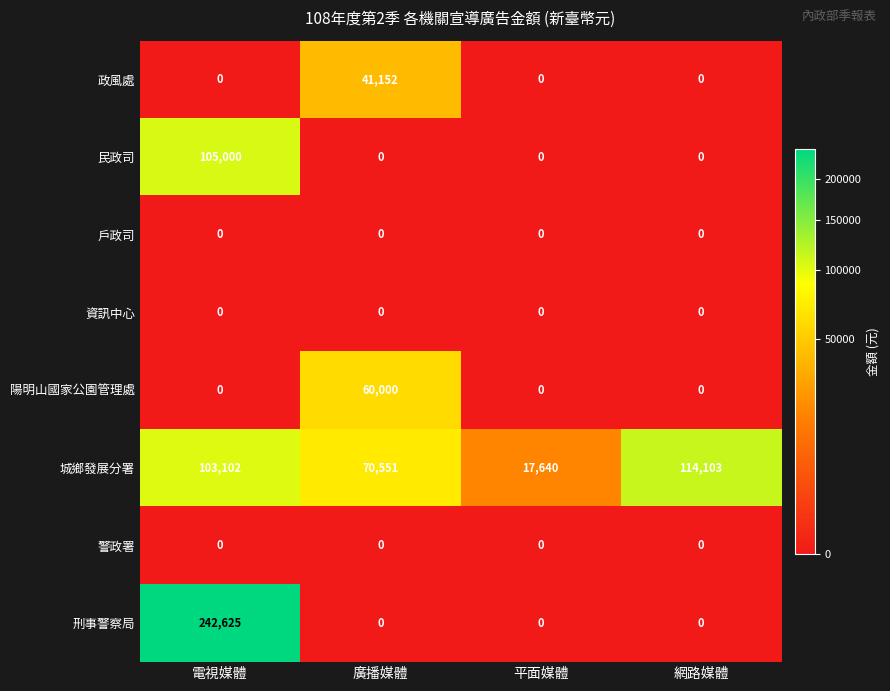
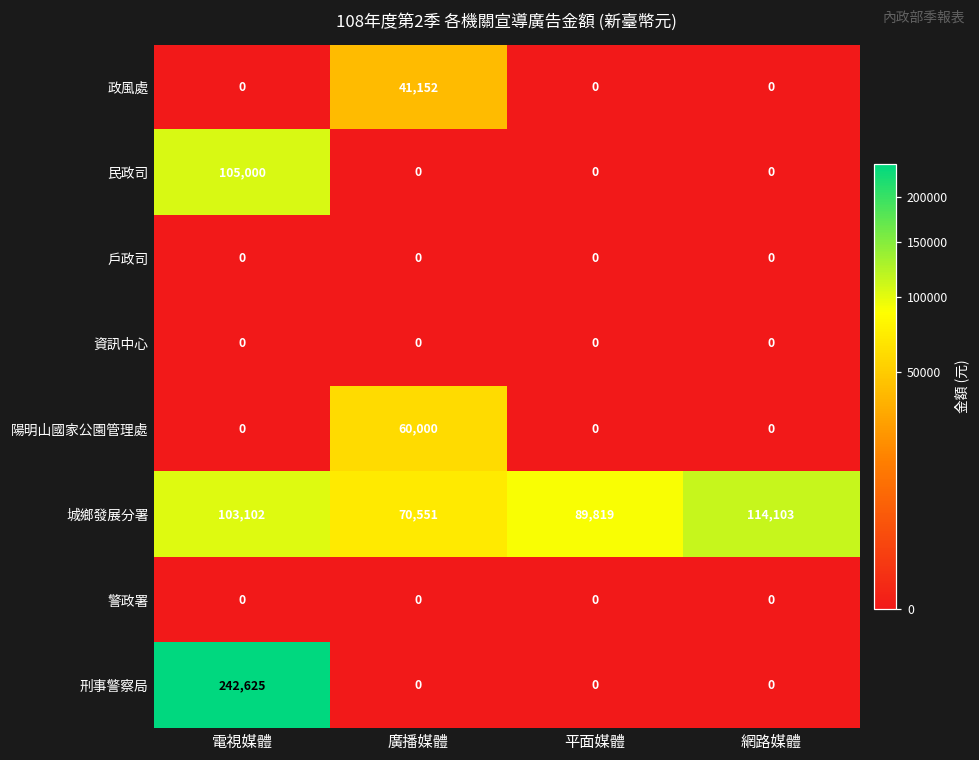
城鄉發展分署, 平面媒體: 17,640 -> 89,819
